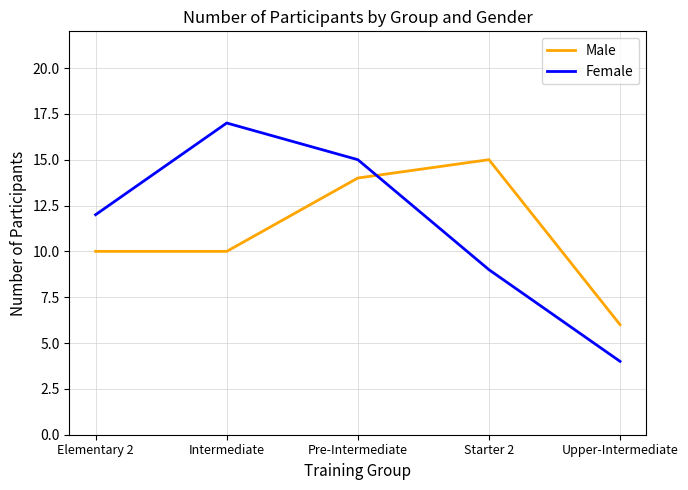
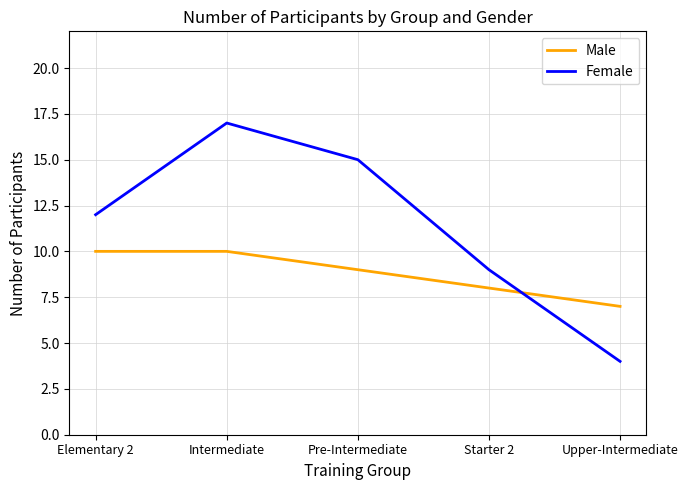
Male, Pre-Intermediate: 14 -> 9
Male, Starter 2: 15 -> 8
Male, Upper-Intermediate: 6 -> 7
